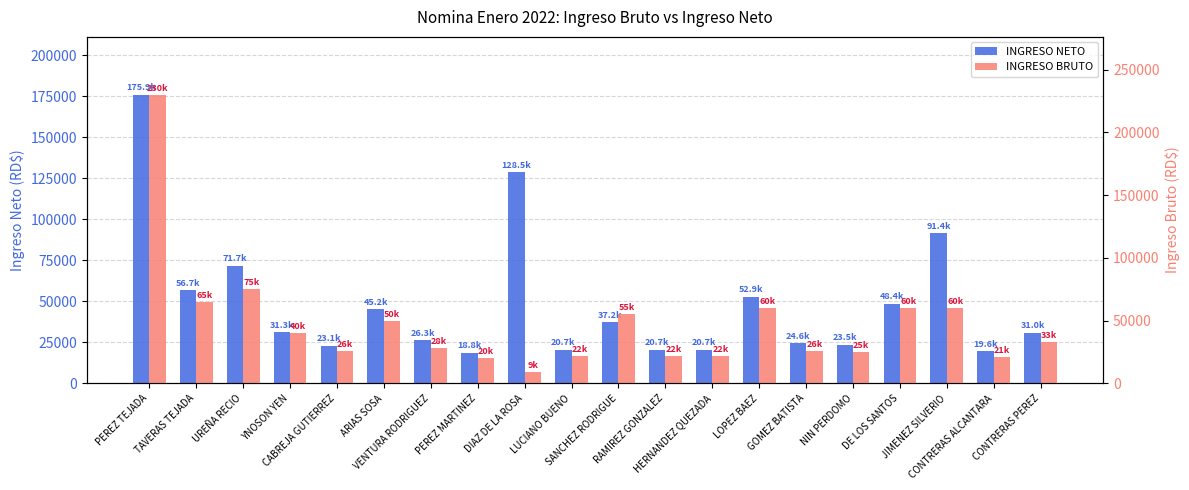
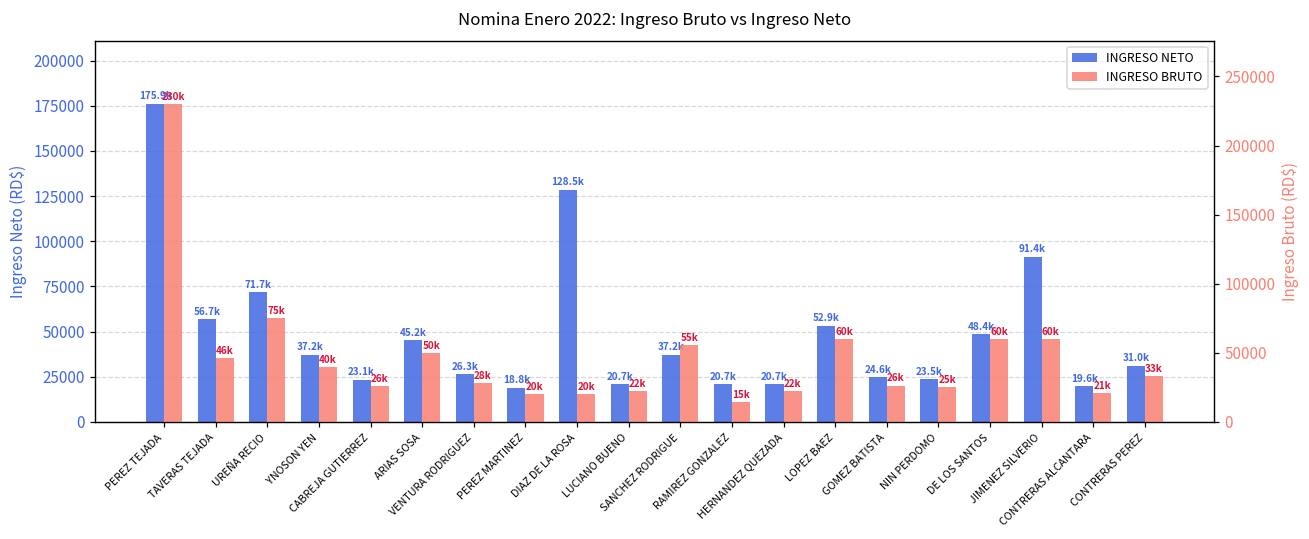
INGRESO NETO, YNOSON YEN: 31.3k -> 37.2k
INGRESO BRUTO, TAVERAS TEJADA: 65k -> 46k
INGRESO BRUTO, DIAZ DE LA ROSA: 9k -> 20k
INGRESO BRUTO, RAMIREZ GONZALEZ: 22k -> 15k
